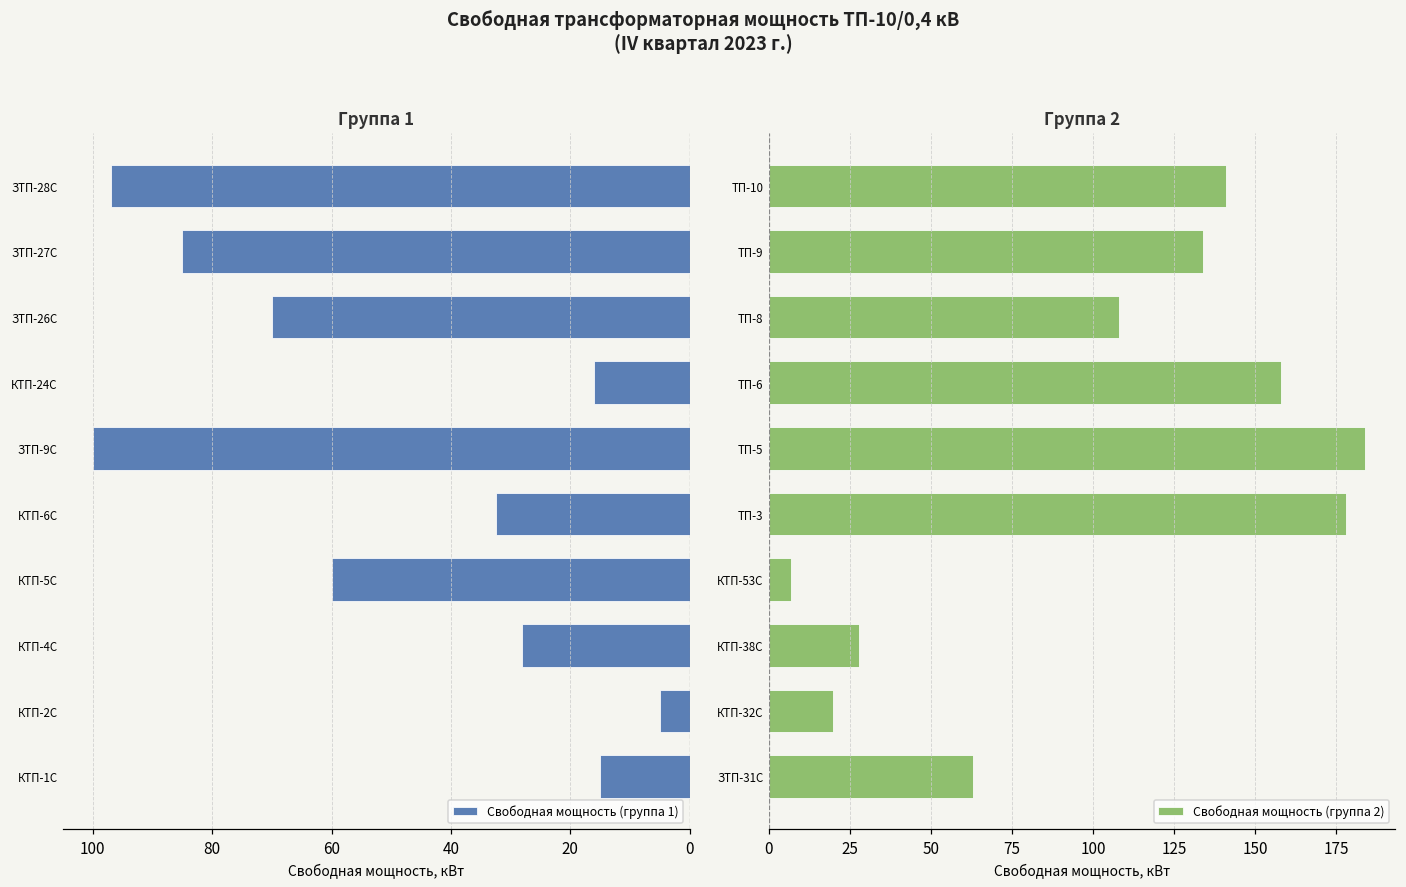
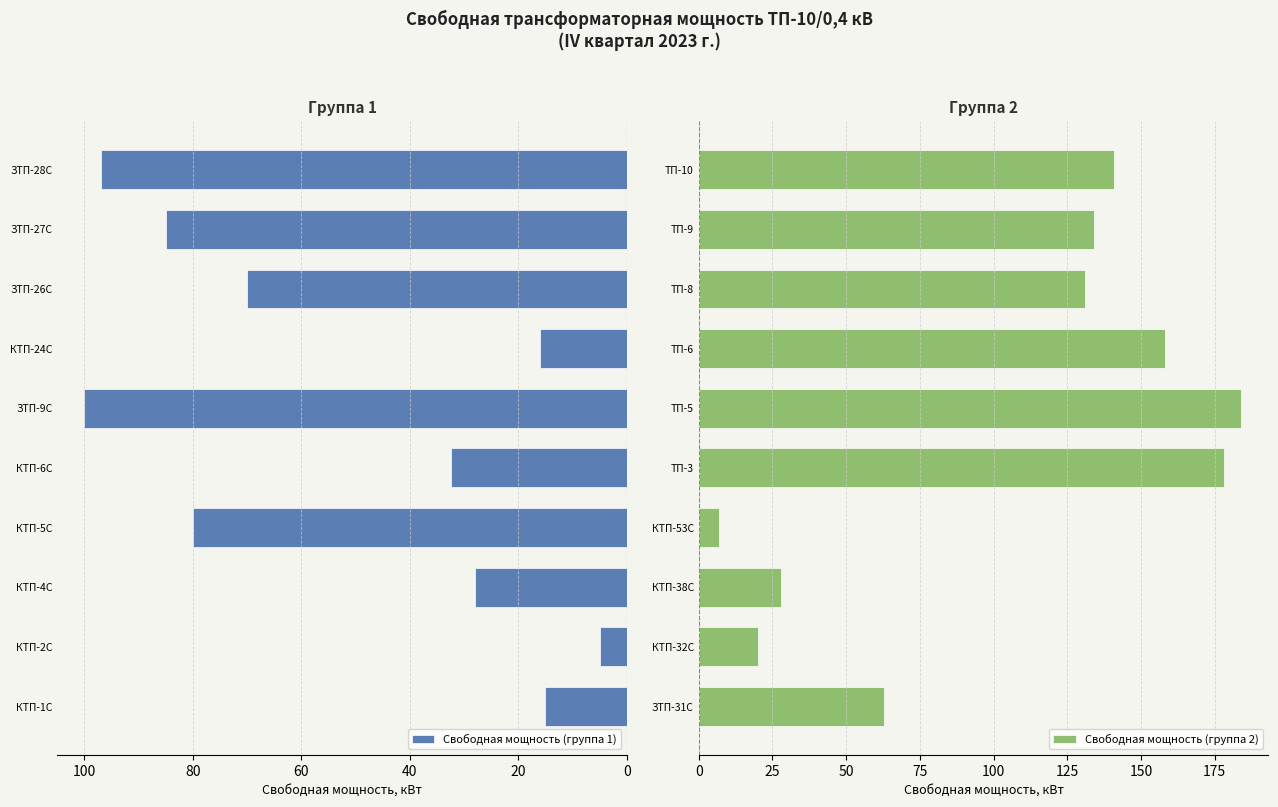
Группа 1, КТП-5С: 60 -> 80
Группа 2, ТП-8: 108 -> 131
